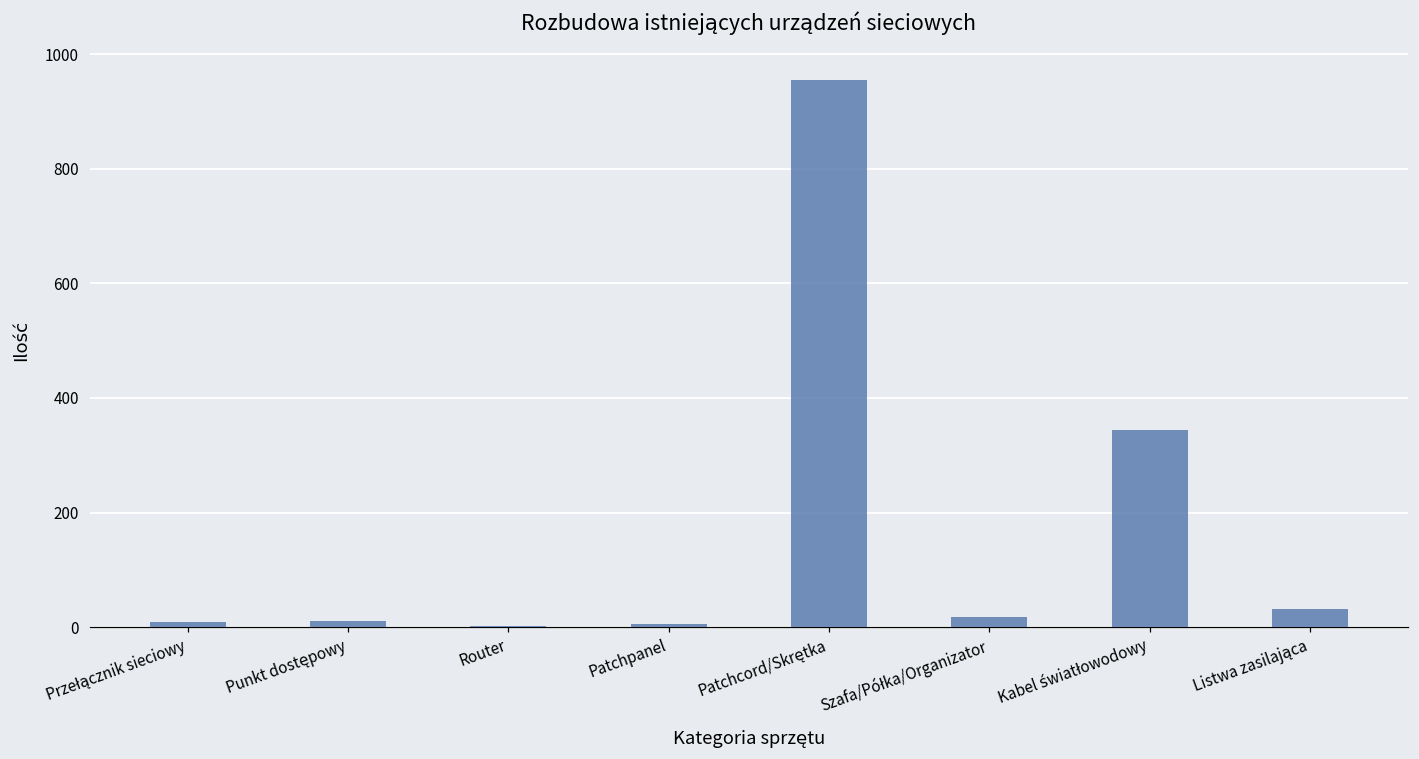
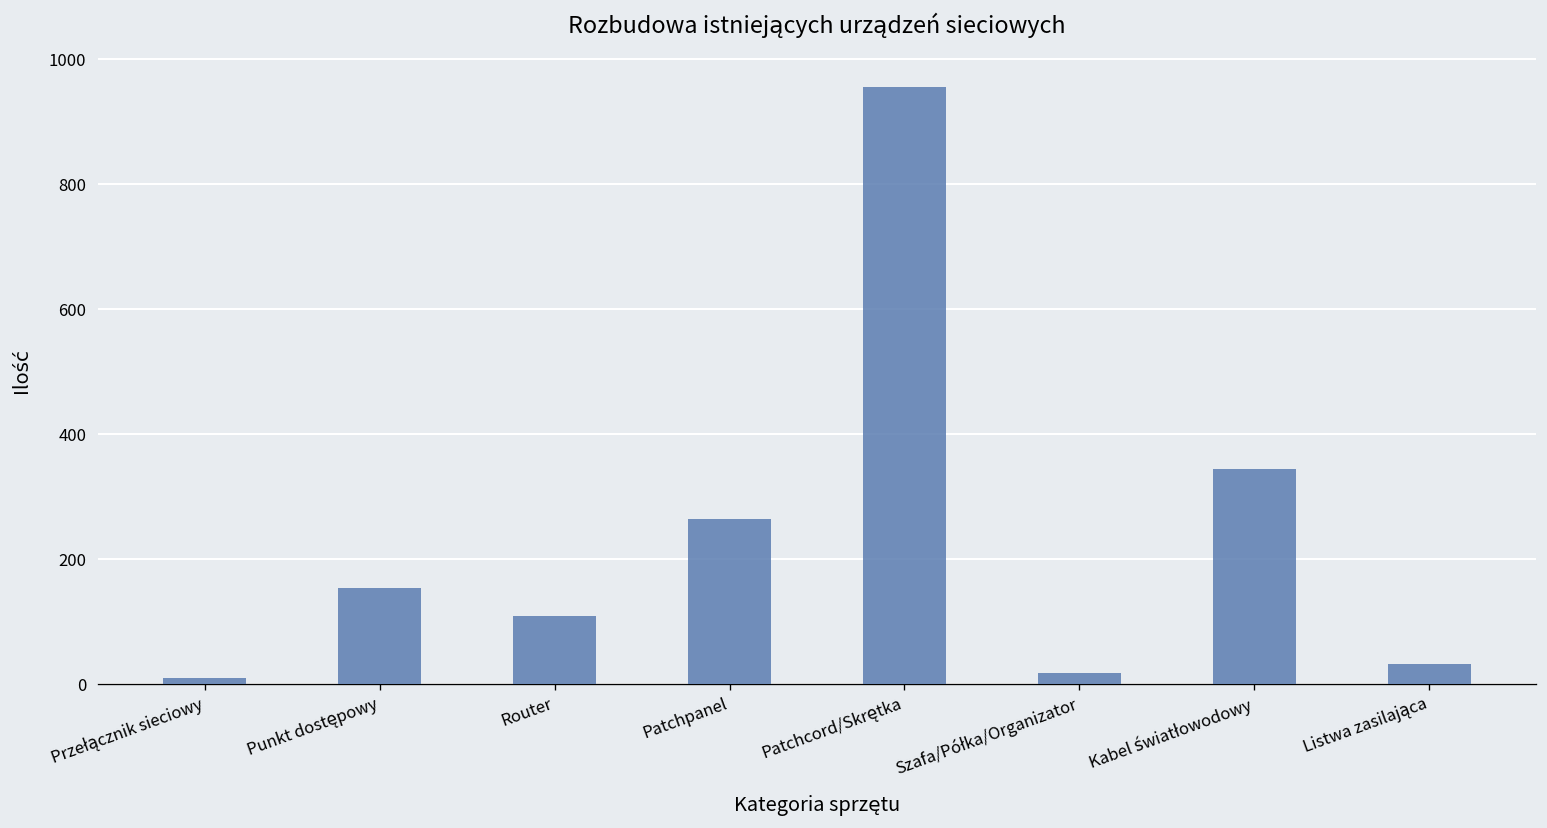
Punkt dostępowy: 10 -> 150
Router: 0 -> 110
Patchpanel: 10 -> 270
